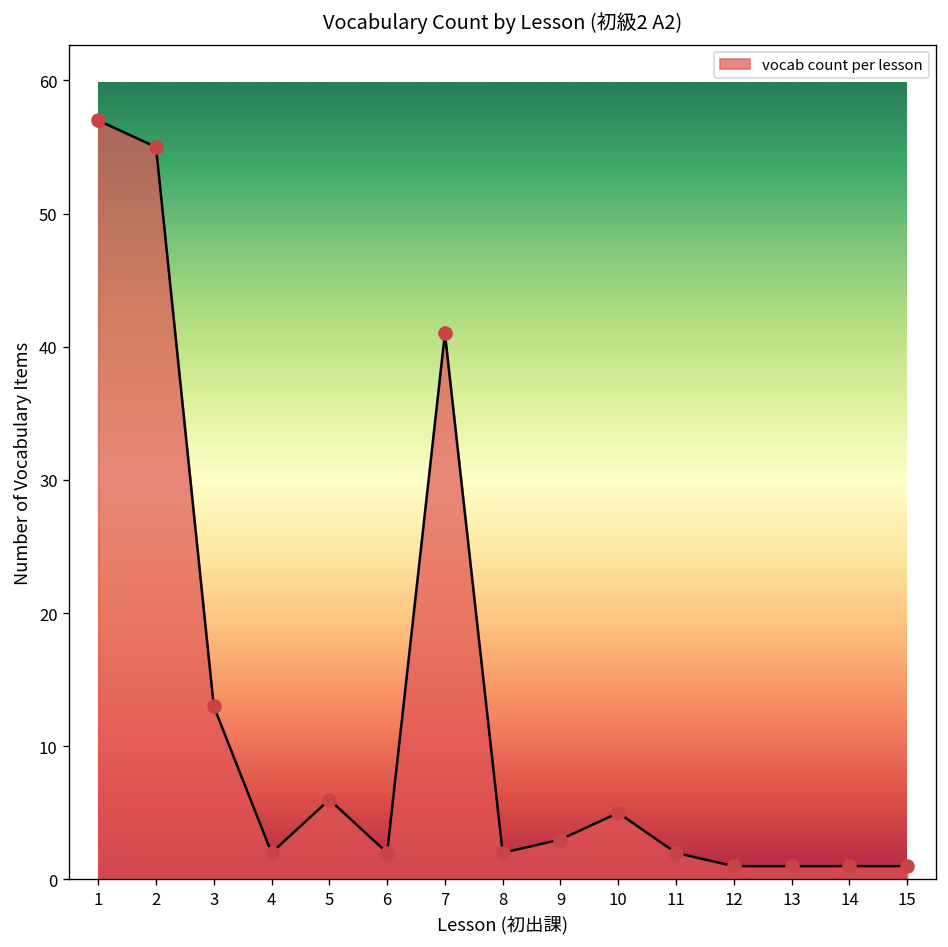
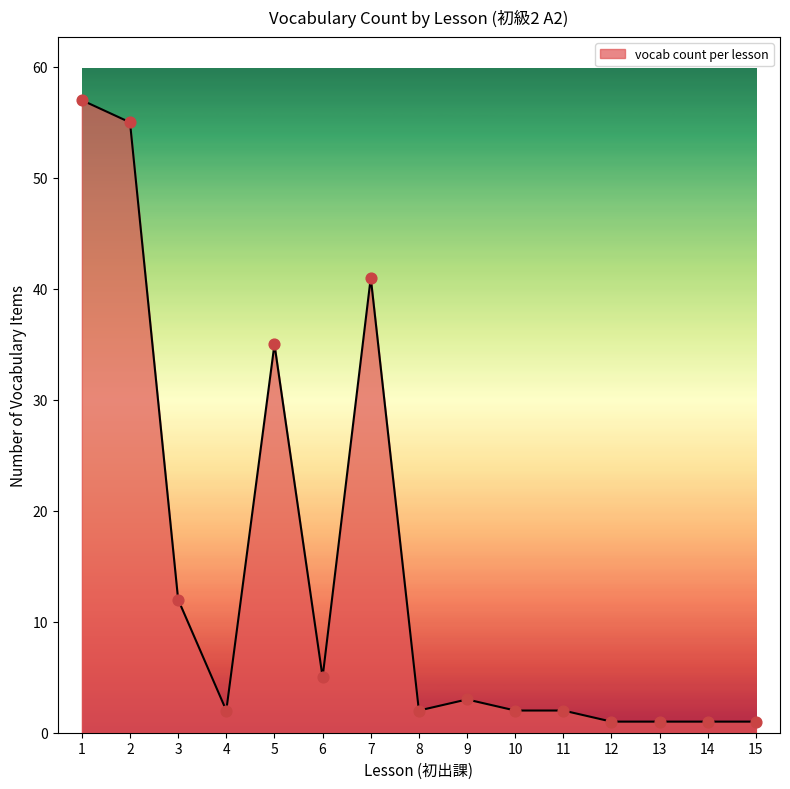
3: 13 -> 12
5: 6 -> 35
6: 2 -> 5
10: 5 -> 2
